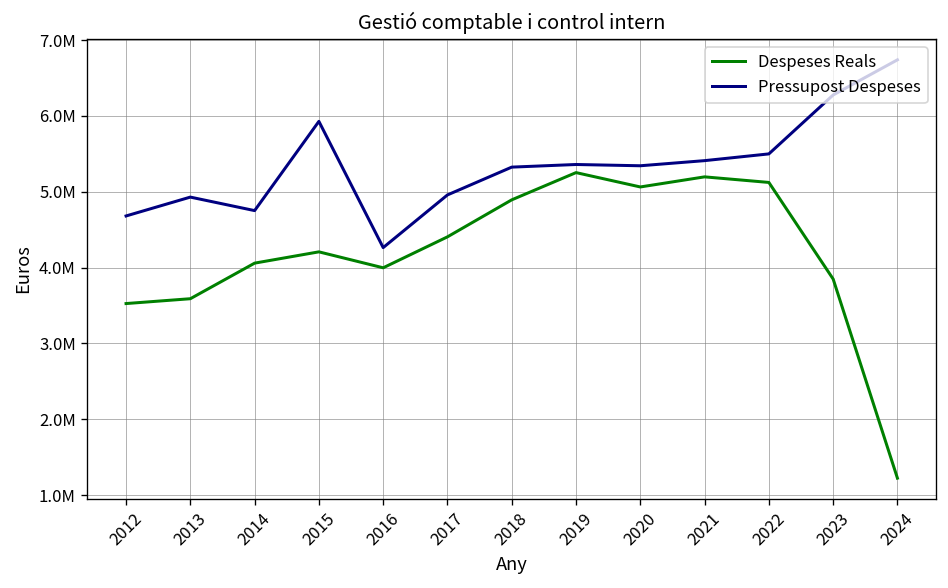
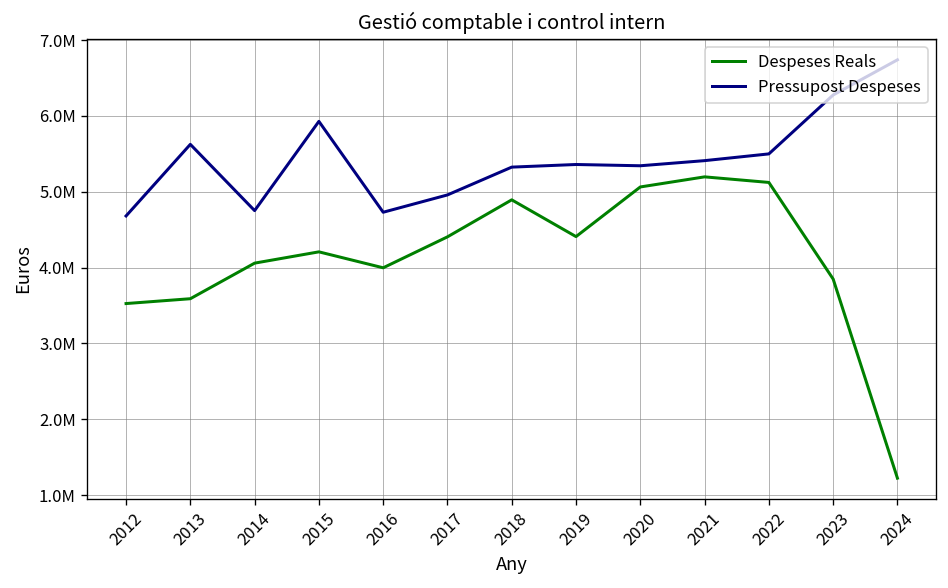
Pressupost Despeses, 2013: 4900000 -> 5600000
Pressupost Despeses, 2016: 4300000 -> 4700000
Despeses Reals, 2019: 5300000 -> 4400000
